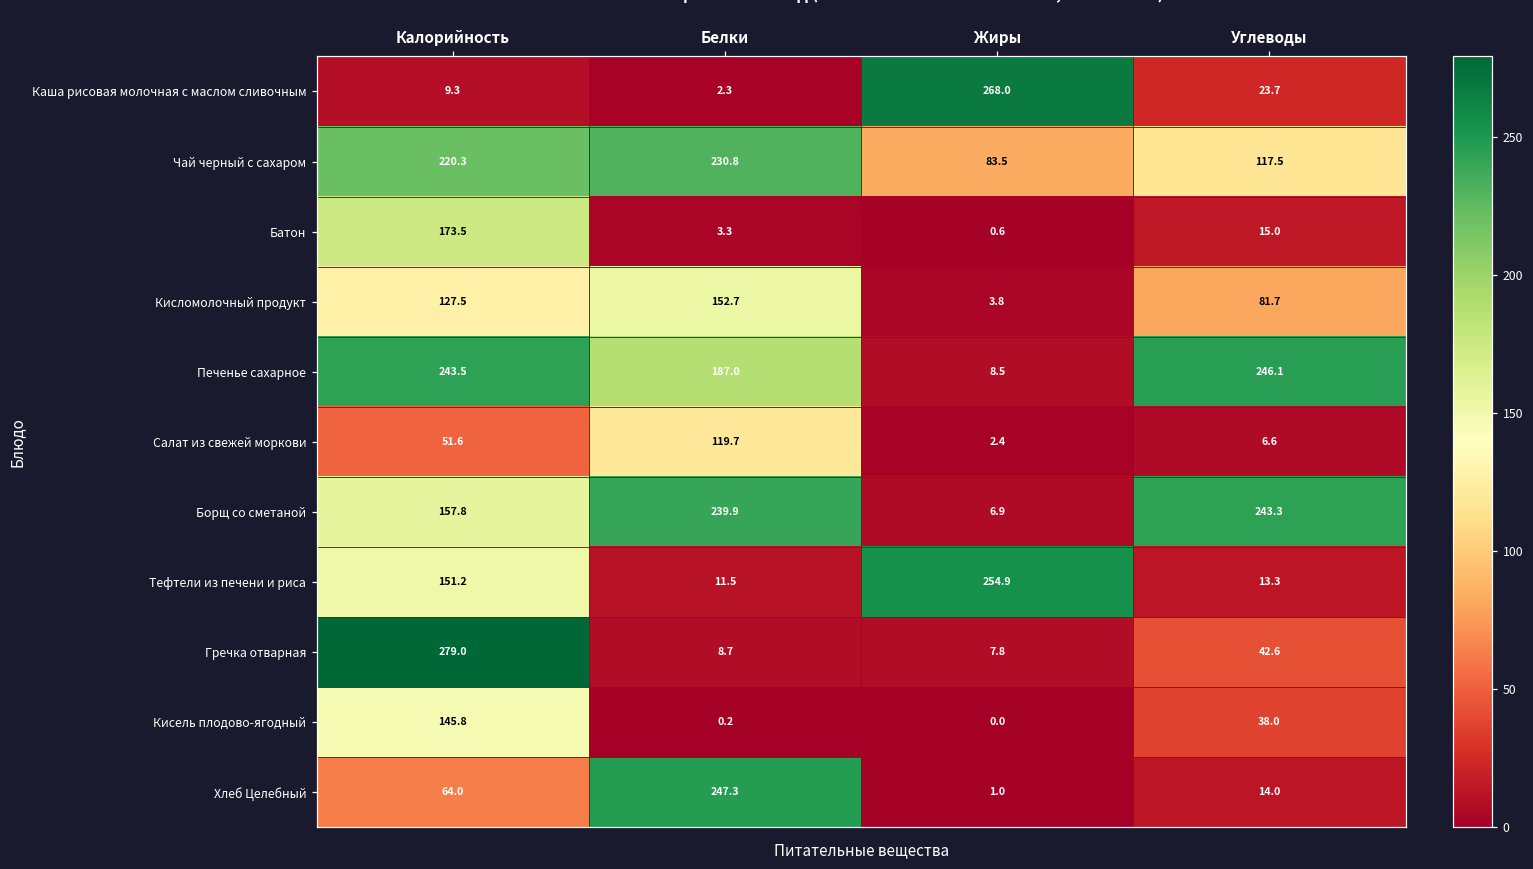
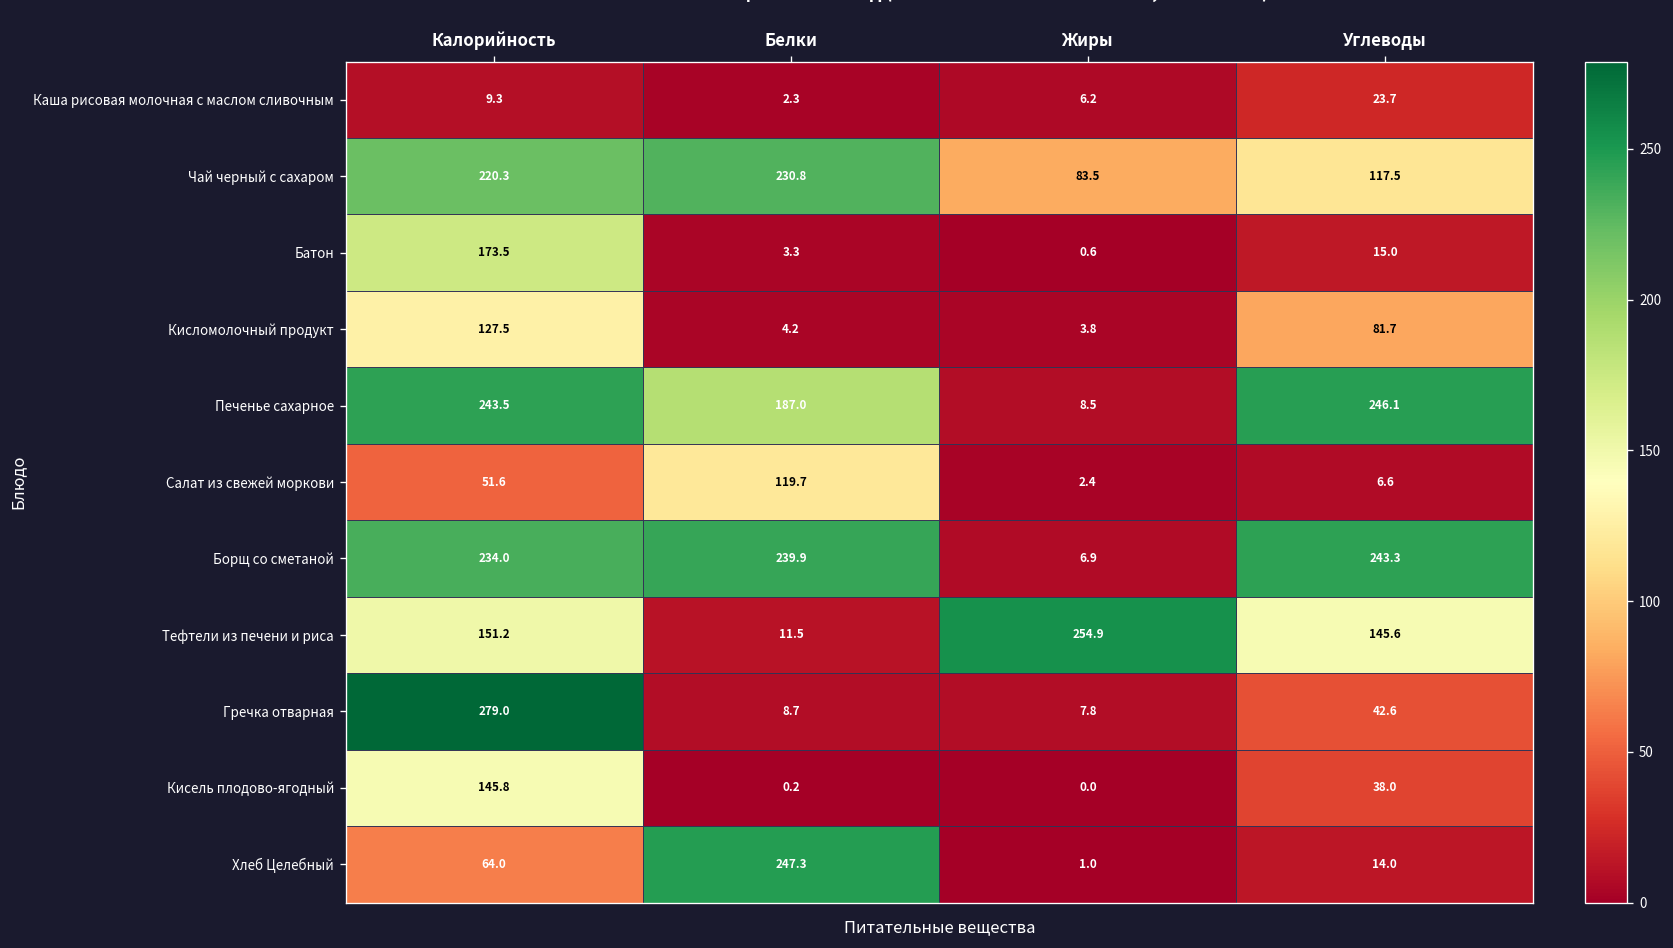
Каша рисовая молочная с маслом сливочным, Жиры: 268.0 -> 6.2
Кисломолочный продукт, Белки: 152.7 -> 4.2
Борщ со сметаной, Калорийность: 157.8 -> 234.0
Тефтели из печени и риса, Углеводы: 13.3 -> 145.6
